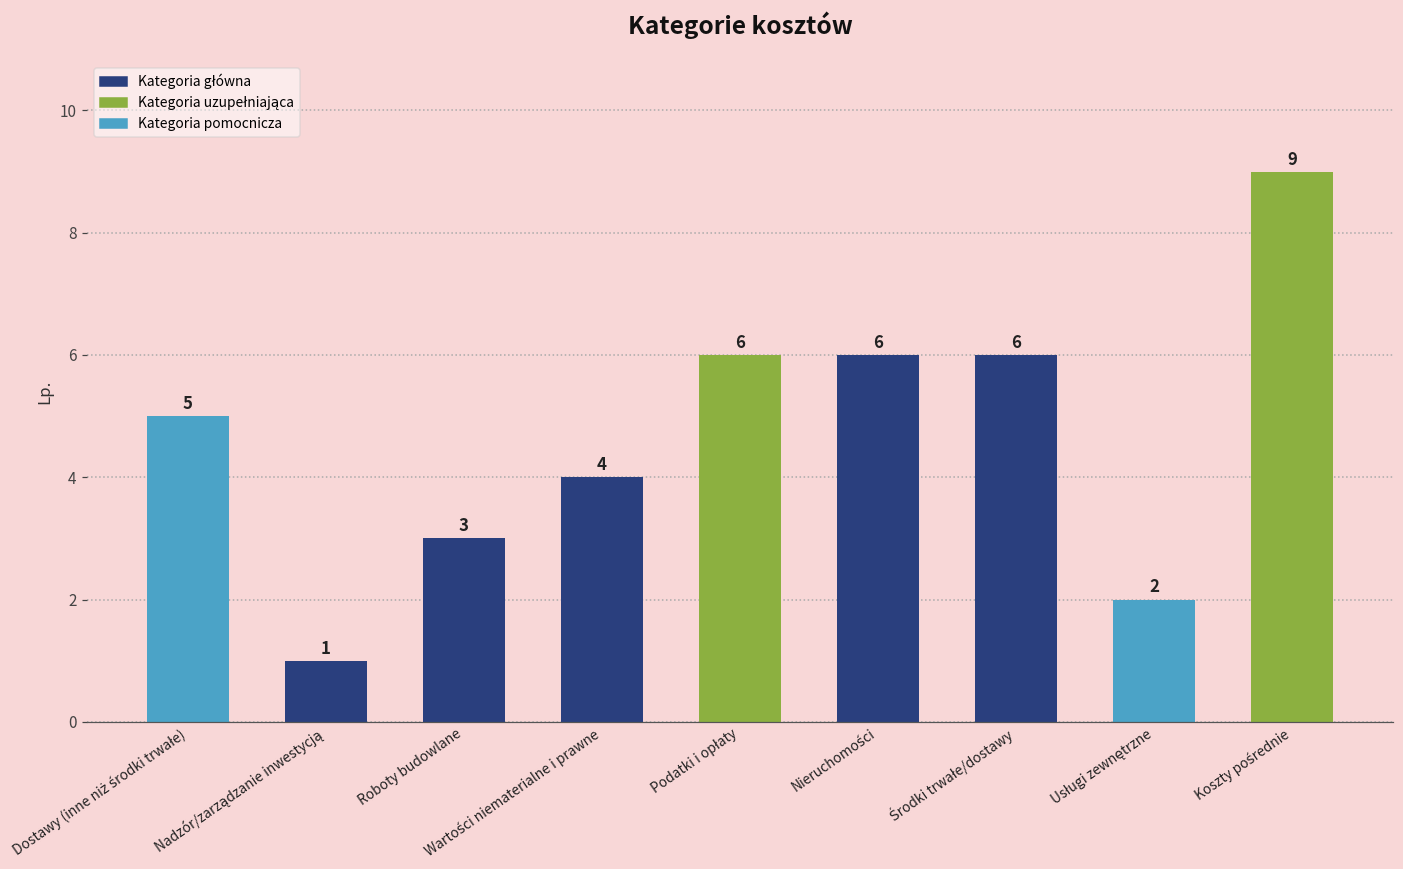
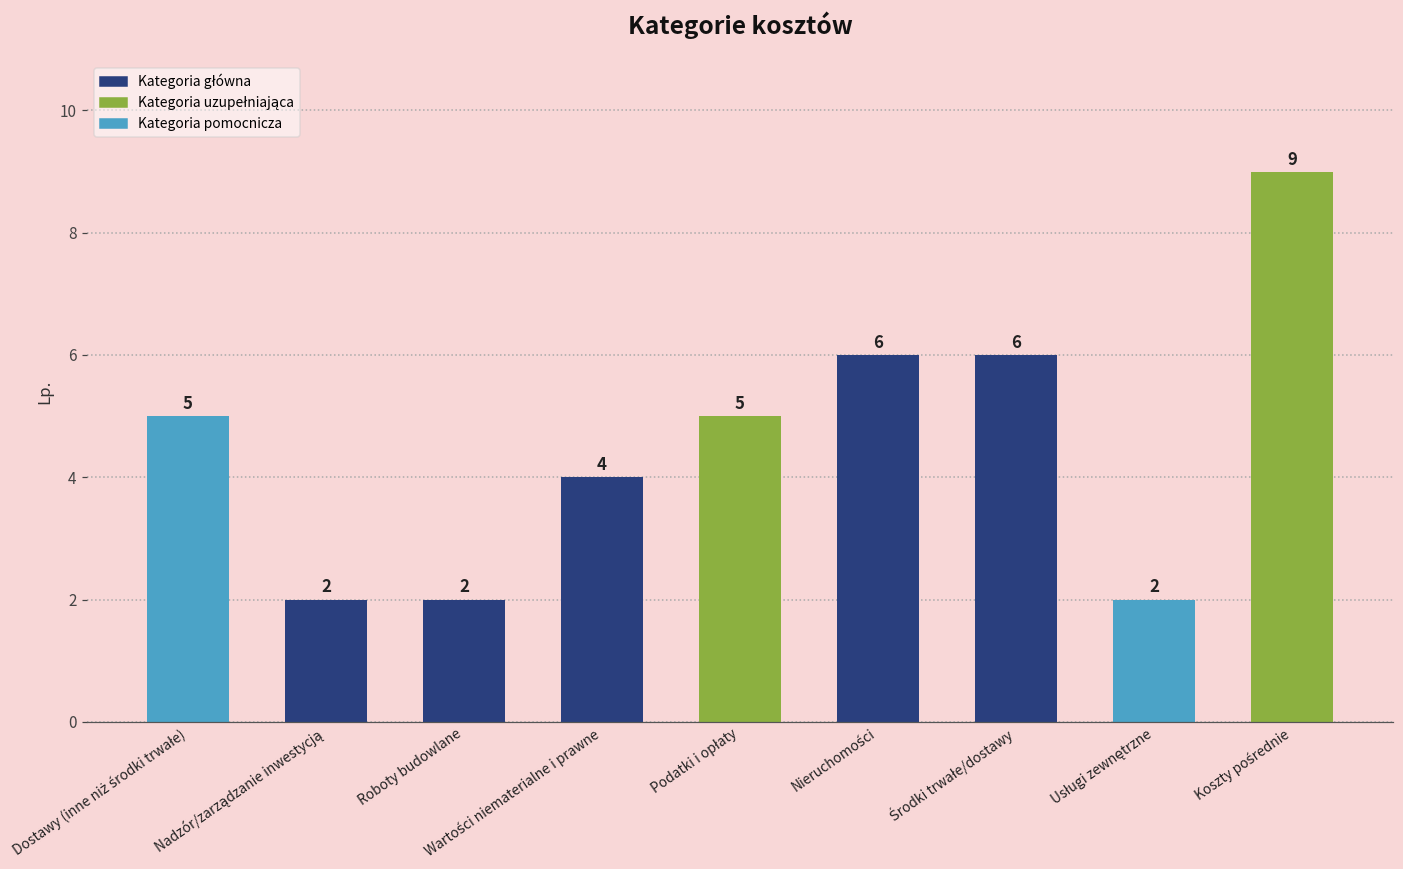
Nadzór/zarządzanie inwestycją: 1 -> 2
Roboty budowlane: 3 -> 2
Podatki i opłaty: 6 -> 5
